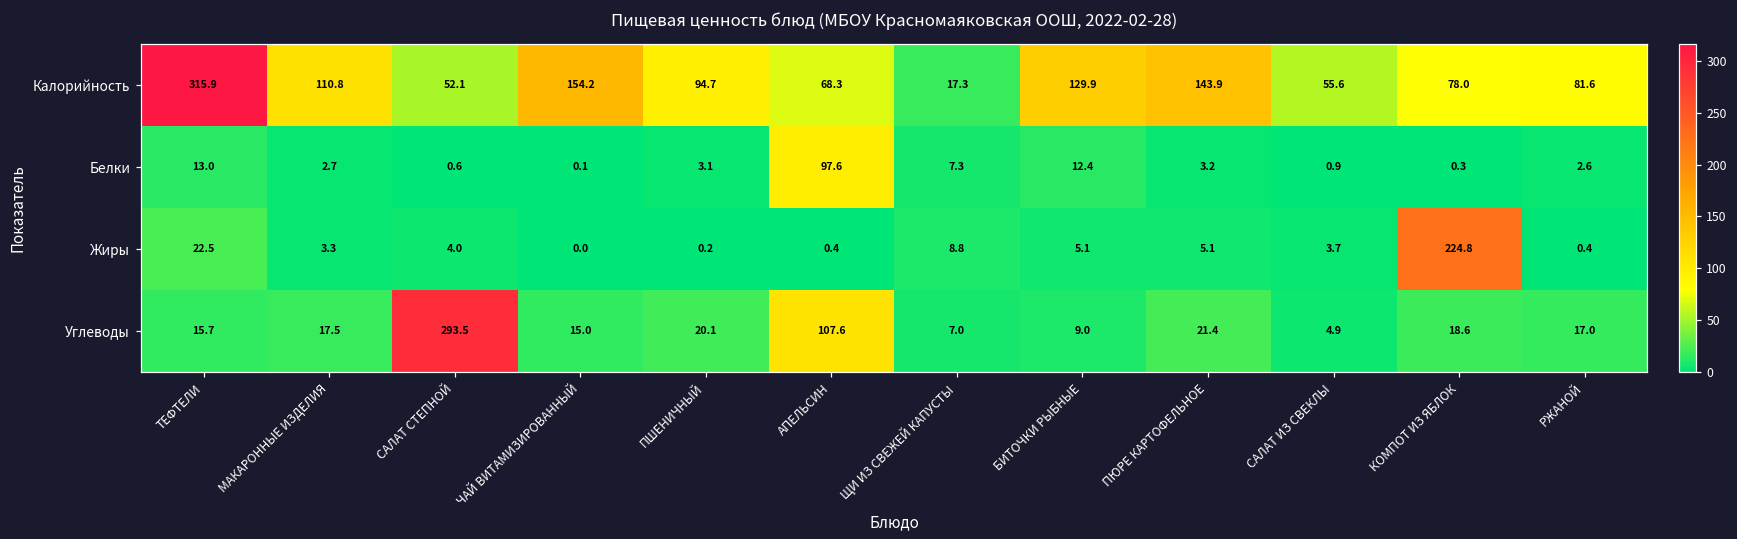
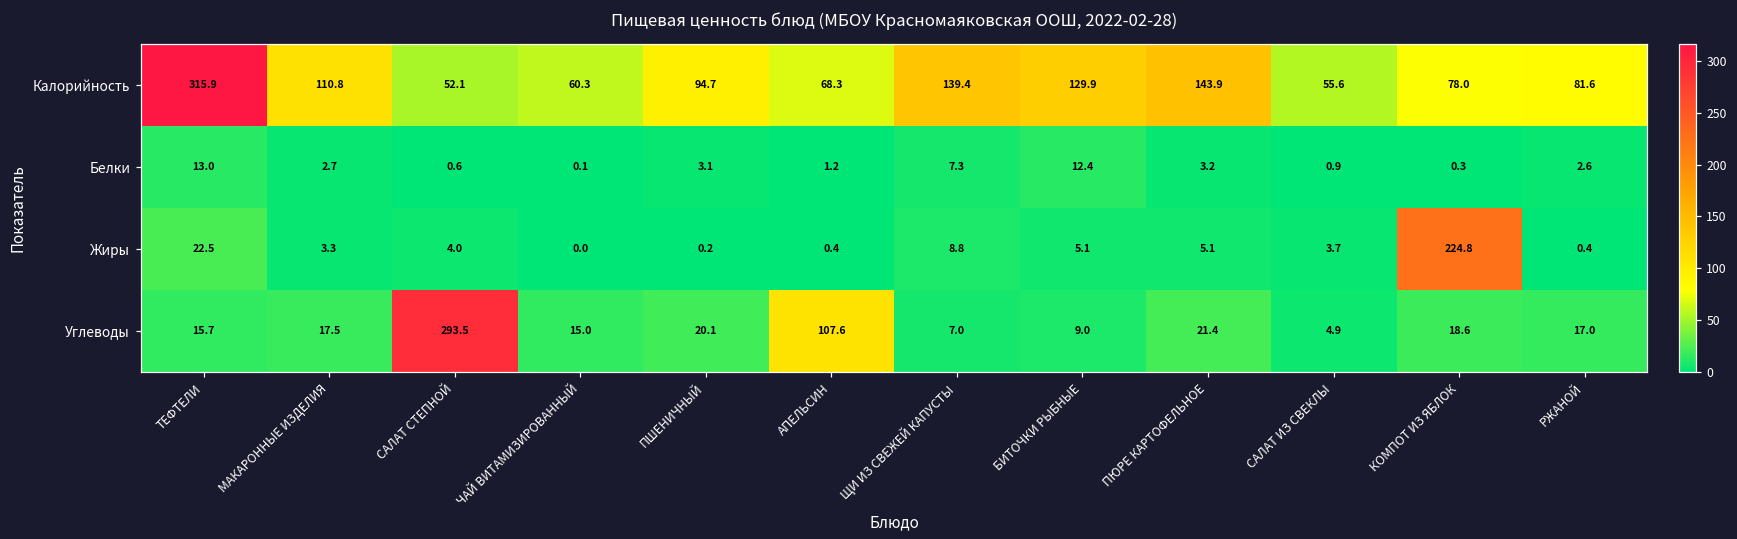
Калорийность, ЧАЙ ВИТАМИЗИРОВАННЫЙ: 154.2 -> 60.3
Калорийность, ЩИ ИЗ СВЕЖЕЙ КАПУСТЫ: 17.3 -> 139.4
Белки, АПЕЛЬСИН: 97.6 -> 1.2
